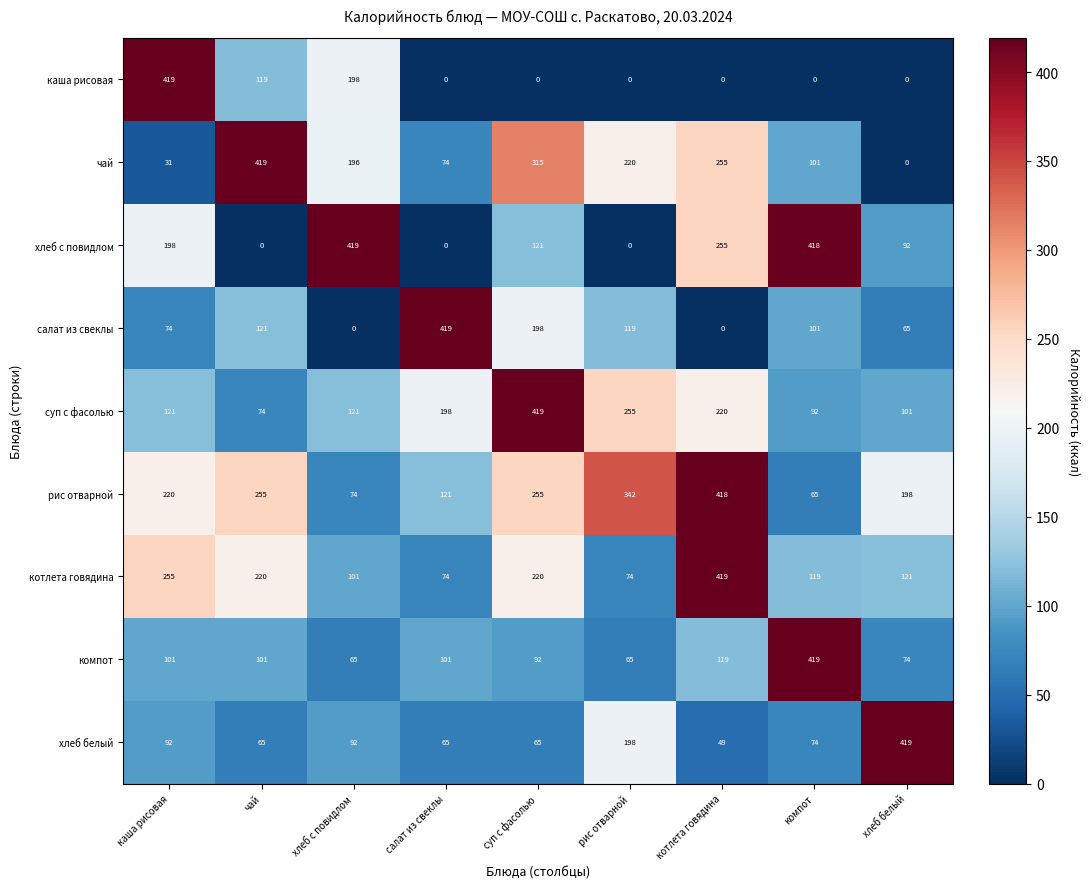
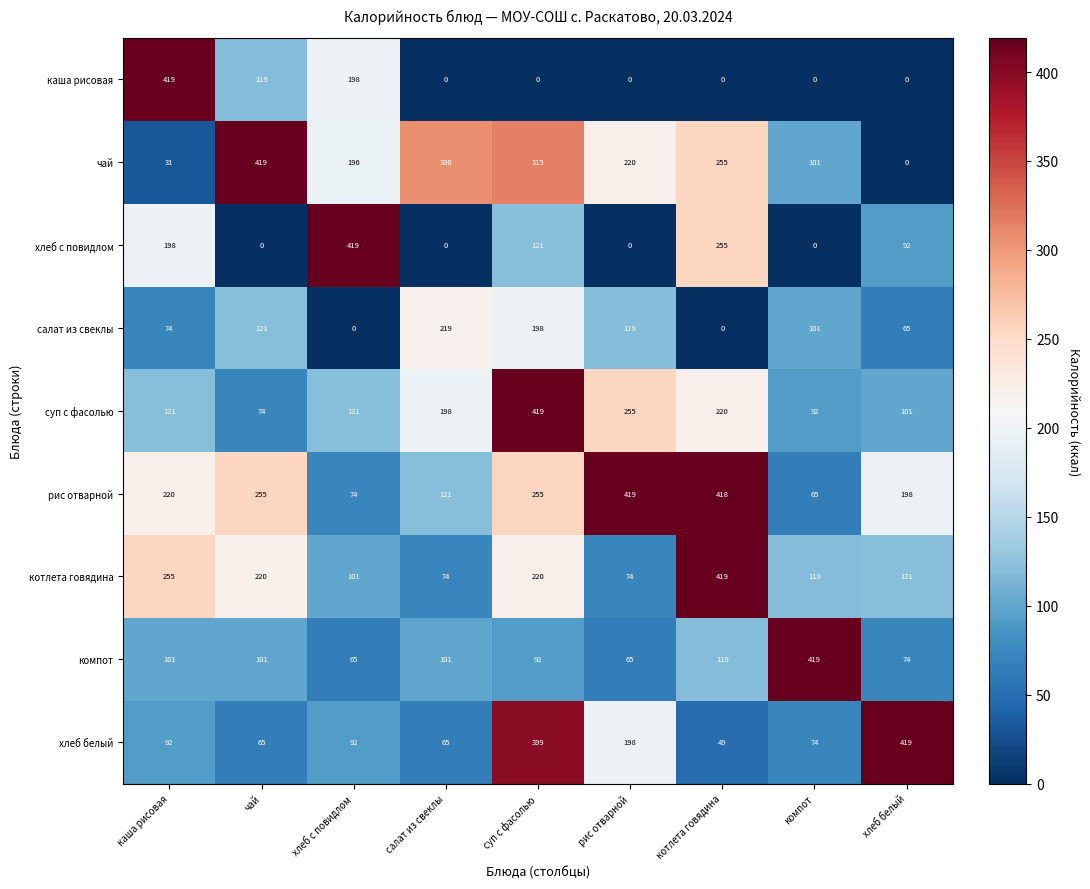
чай, салат из свеклы: 74 -> 306
хлеб с повидлом, компот: 418 -> 0
салат из свеклы, салат из свеклы: 419 -> 219
рис отварной, рис отварной: 342 -> 419
хлеб белый, суп с фасолью: 65 -> 399
